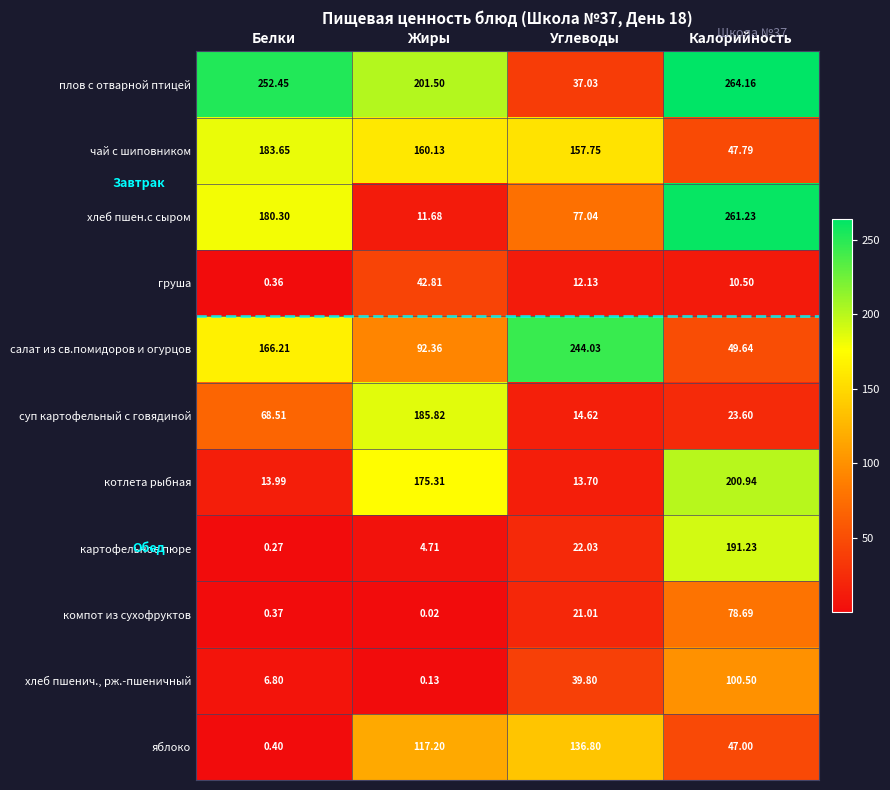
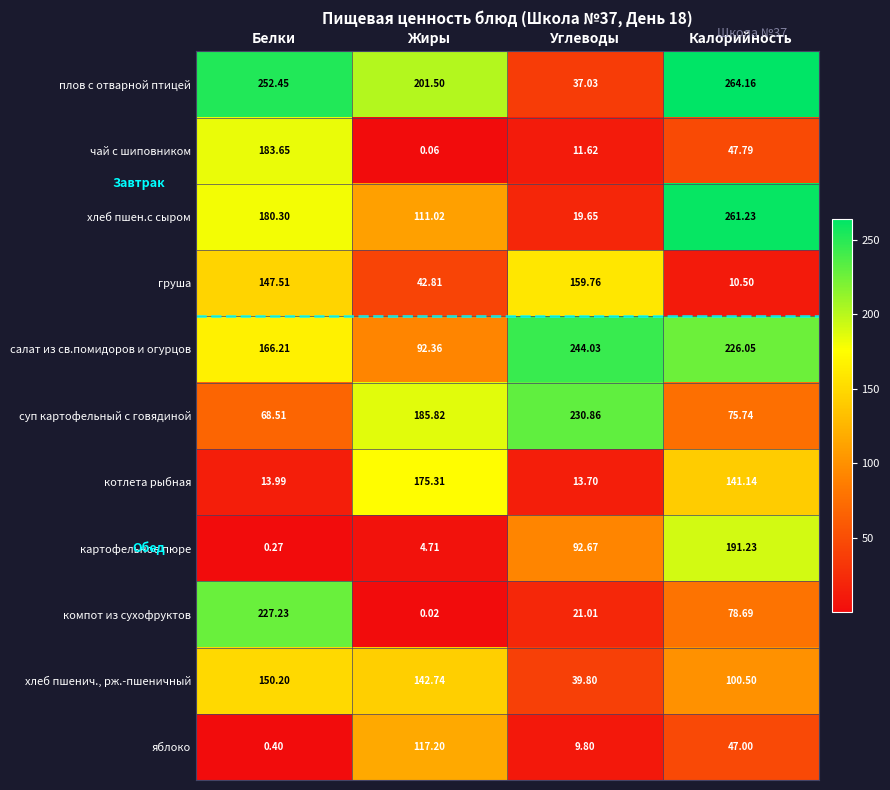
чай с шиповником, Жиры: 160.13 -> 0.06
чай с шиповником, Углеводы: 157.75 -> 11.62
хлеб пшен.с сыром, Жиры: 11.68 -> 111.02
хлеб пшен.с сыром, Углеводы: 77.04 -> 19.65
груша, Белки: 0.36 -> 147.51
груша, Углеводы: 12.13 -> 159.76
салат из св.помидоров и огурцов, Калорийность: 49.64 -> 226.05
суп картофельный с говядиной, Углеводы: 14.62 -> 230.86
суп картофельный с говядиной, Калорийность: 23.60 -> 75.74
котлета рыбная, Калорийность: 200.94 -> 141.14
картофельное пюре, Углеводы: 22.03 -> 92.67
компот из сухофруктов, Белки: 0.37 -> 227.23
хлеб пшенич., рж.-пшеничный, Белки: 6.80 -> 150.20
хлеб пшенич., рж.-пшеничный, Жиры: 0.13 -> 142.74
яблоко, Углеводы: 136.80 -> 9.80
